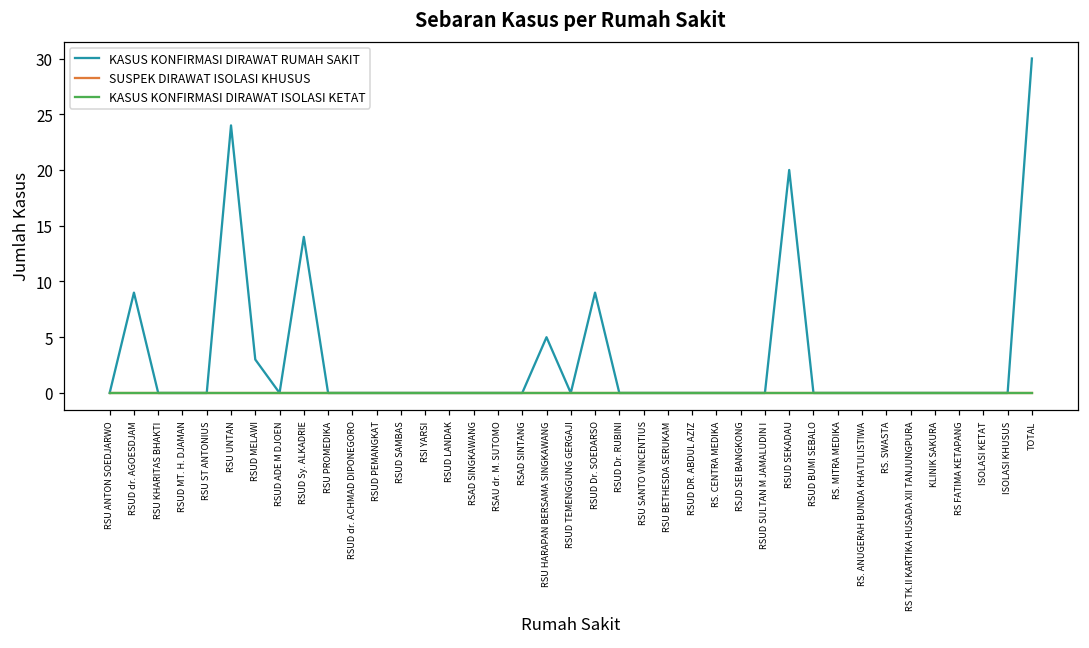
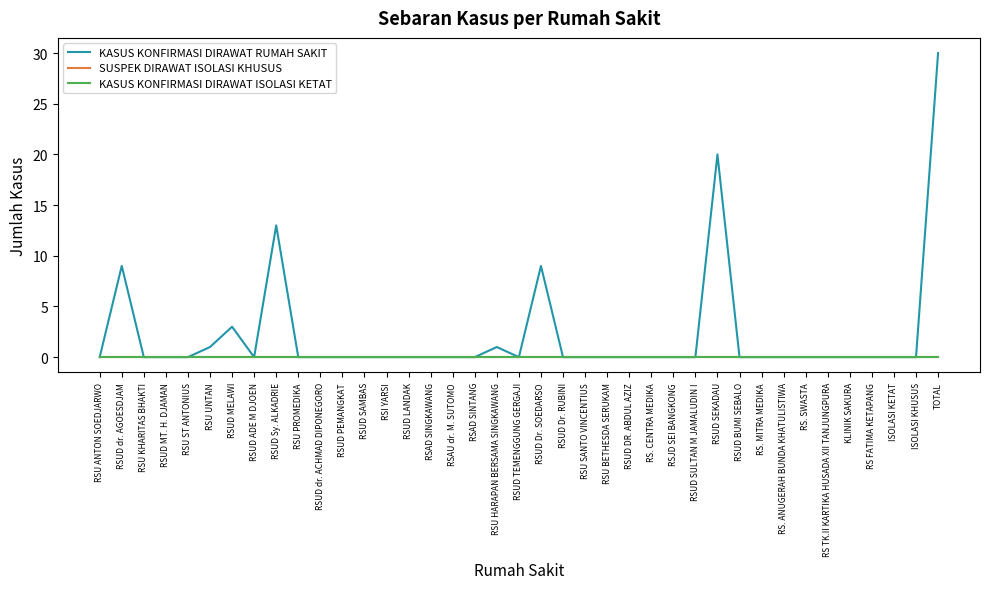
KASUS KONFIRMASI DIRAWAT RUMAH SAKIT, RSU UNTAN: 24 -> 1
KASUS KONFIRMASI DIRAWAT RUMAH SAKIT, RSUD Sy. ALKADRIE: 14 -> 13
KASUS KONFIRMASI DIRAWAT RUMAH SAKIT, RSU HARAPAN BERSAMA SINGKAWANG: 5 -> 1
